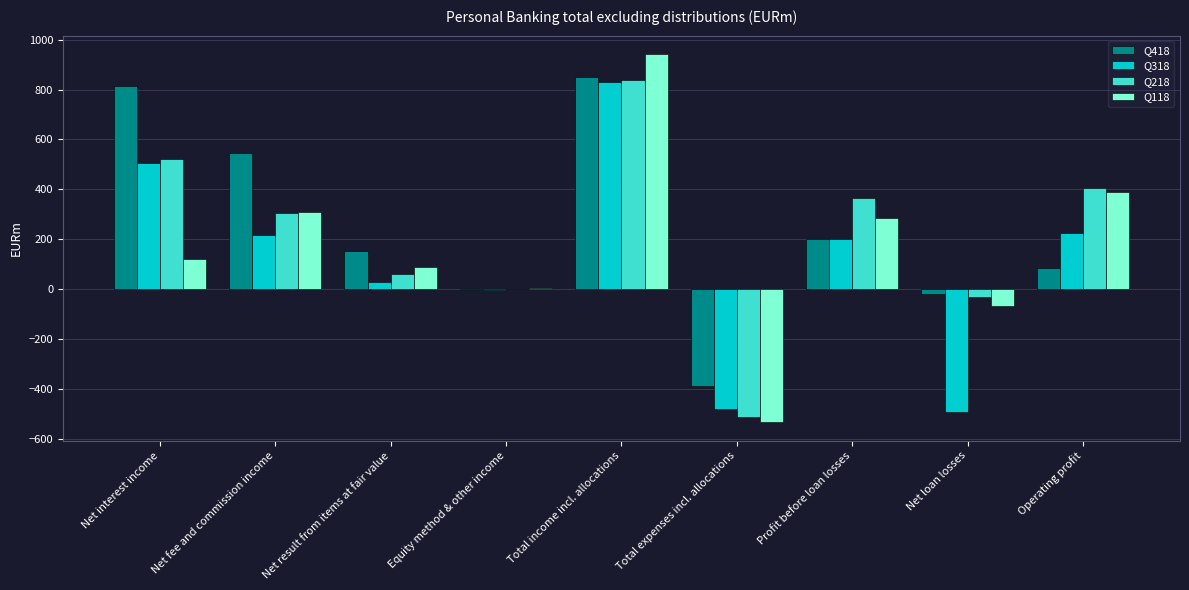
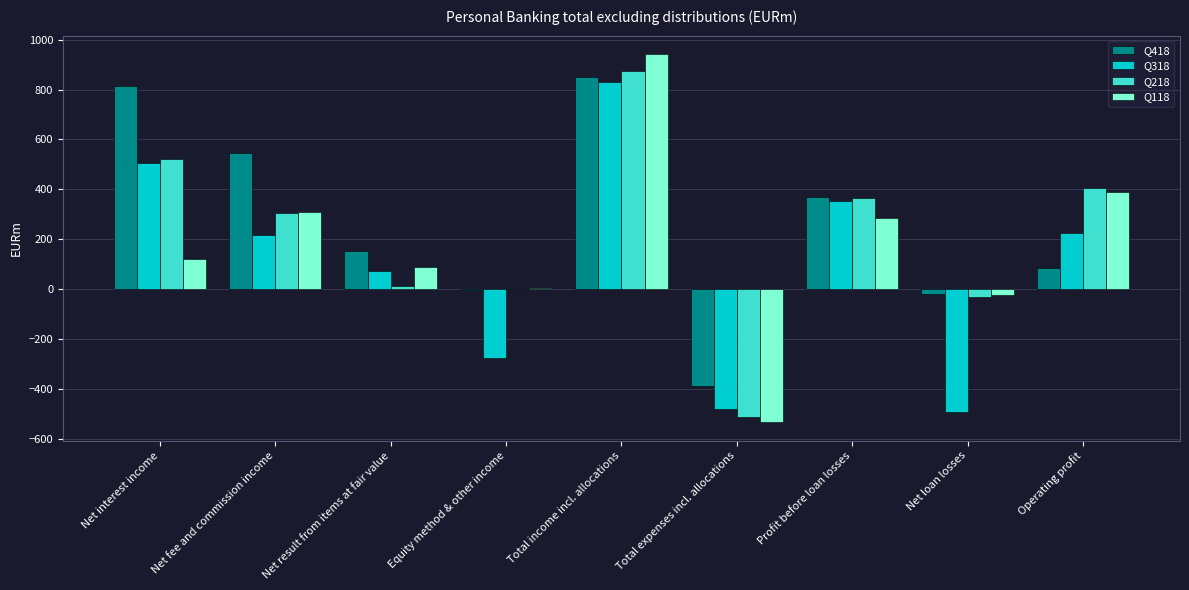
Q318, Net result from items at fair value: 30 -> 80
Q218, Net result from items at fair value: 60 -> 10
Q318, Equity method & other income: 0 -> -280
Q218, Total income incl. allocations: 840 -> 880
Q418, Profit before loan losses: 200 -> 370
Q318, Profit before loan losses: 200 -> 350
Q118, Net loan losses: -70 -> -20
